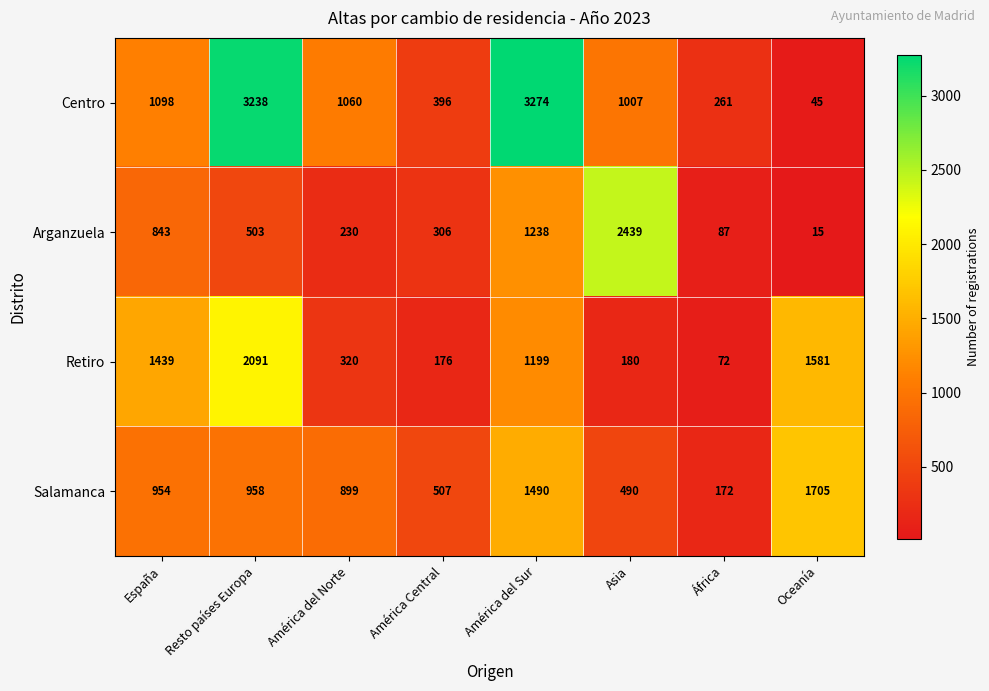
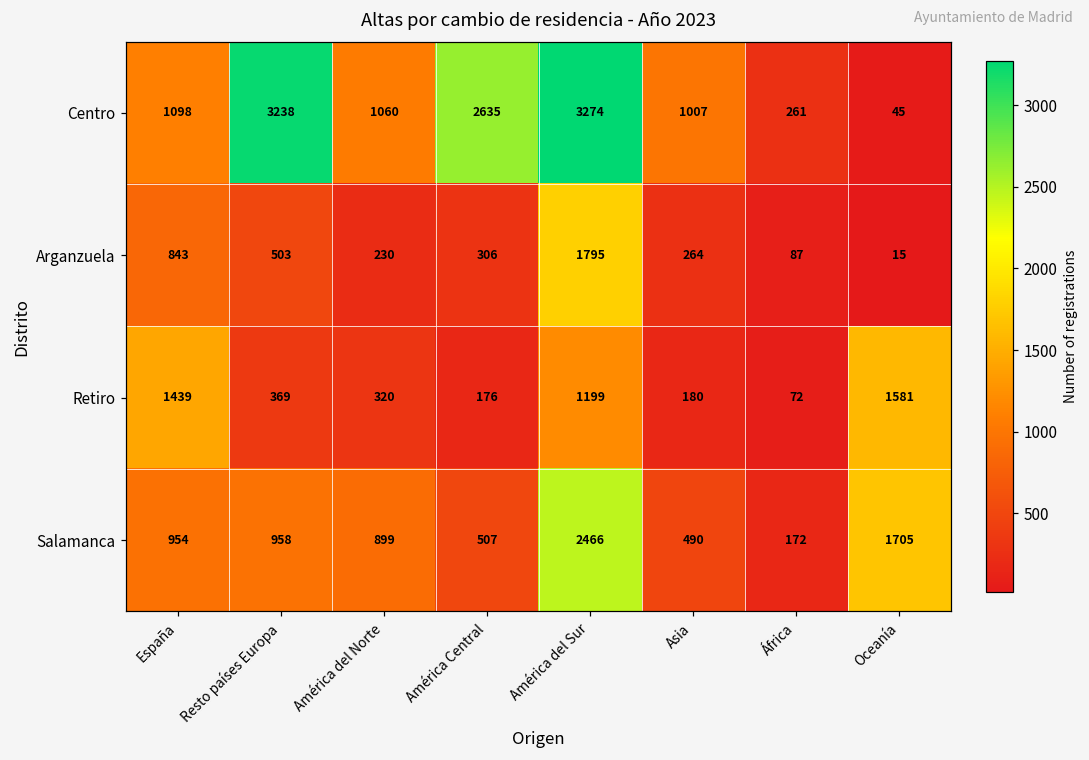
Centro, América Central: 396 -> 2635
Arganzuela, América del Sur: 1238 -> 1795
Arganzuela, Asia: 2439 -> 264
Retiro, Resto países Europa: 2091 -> 369
Salamanca, América del Sur: 1490 -> 2466
